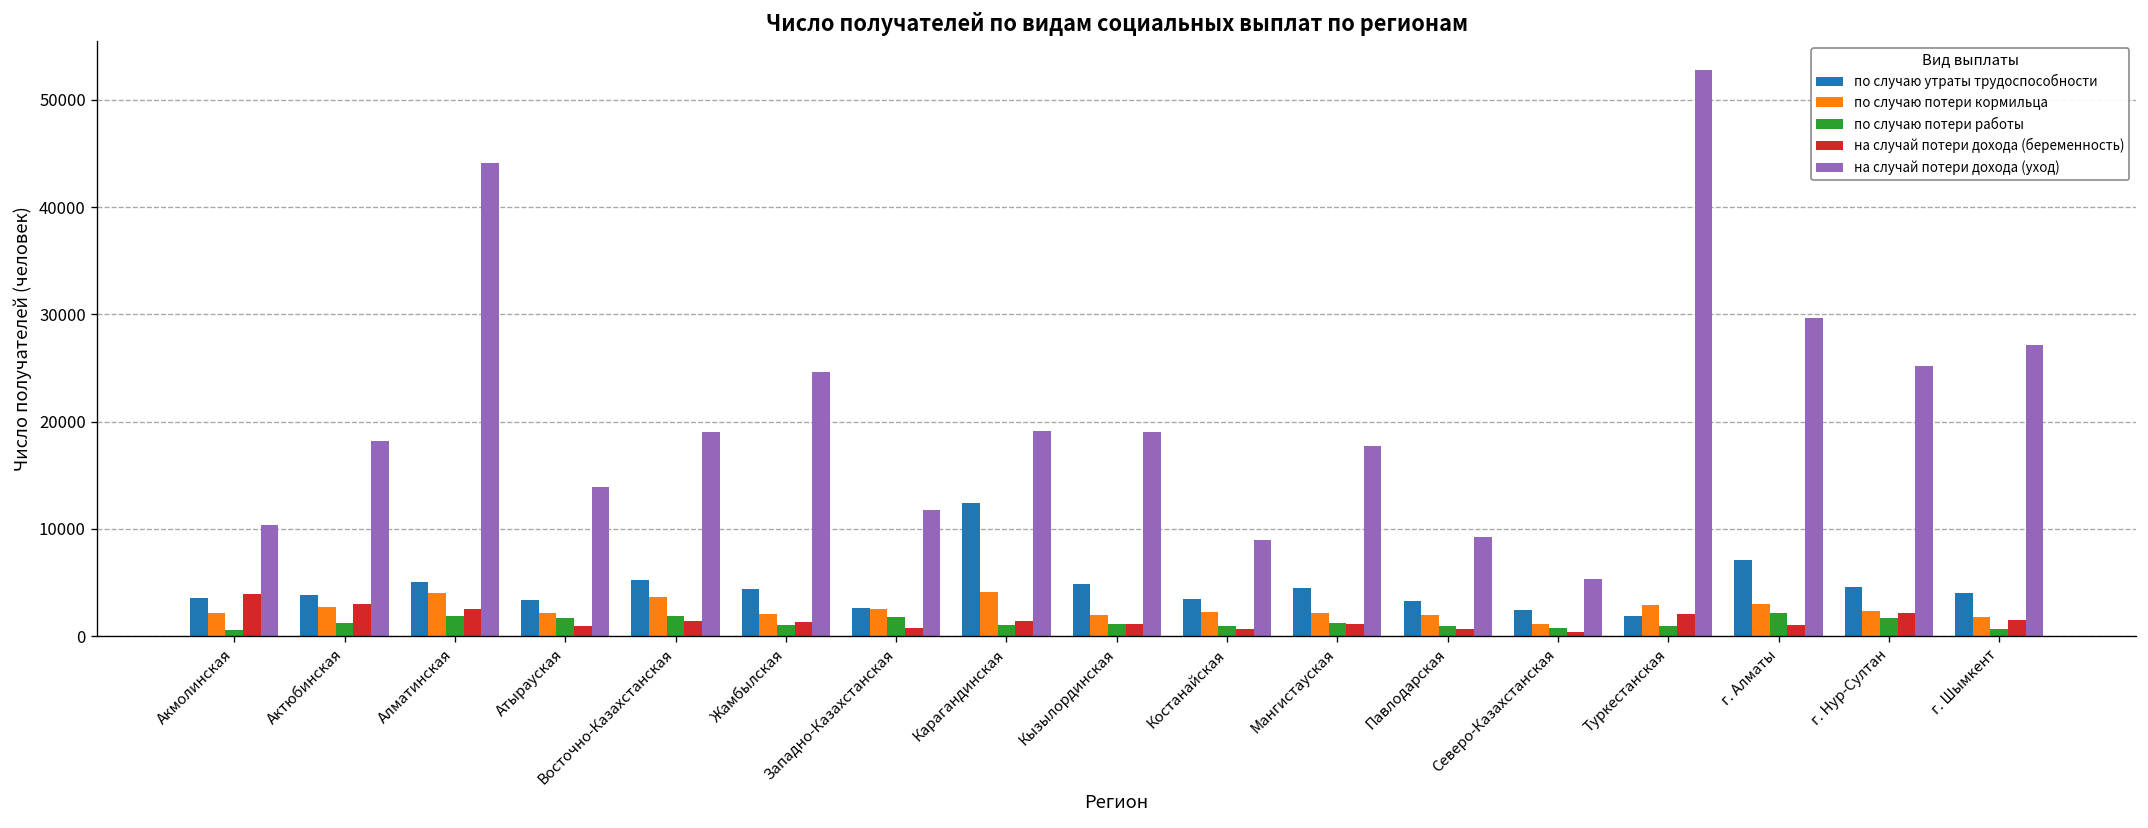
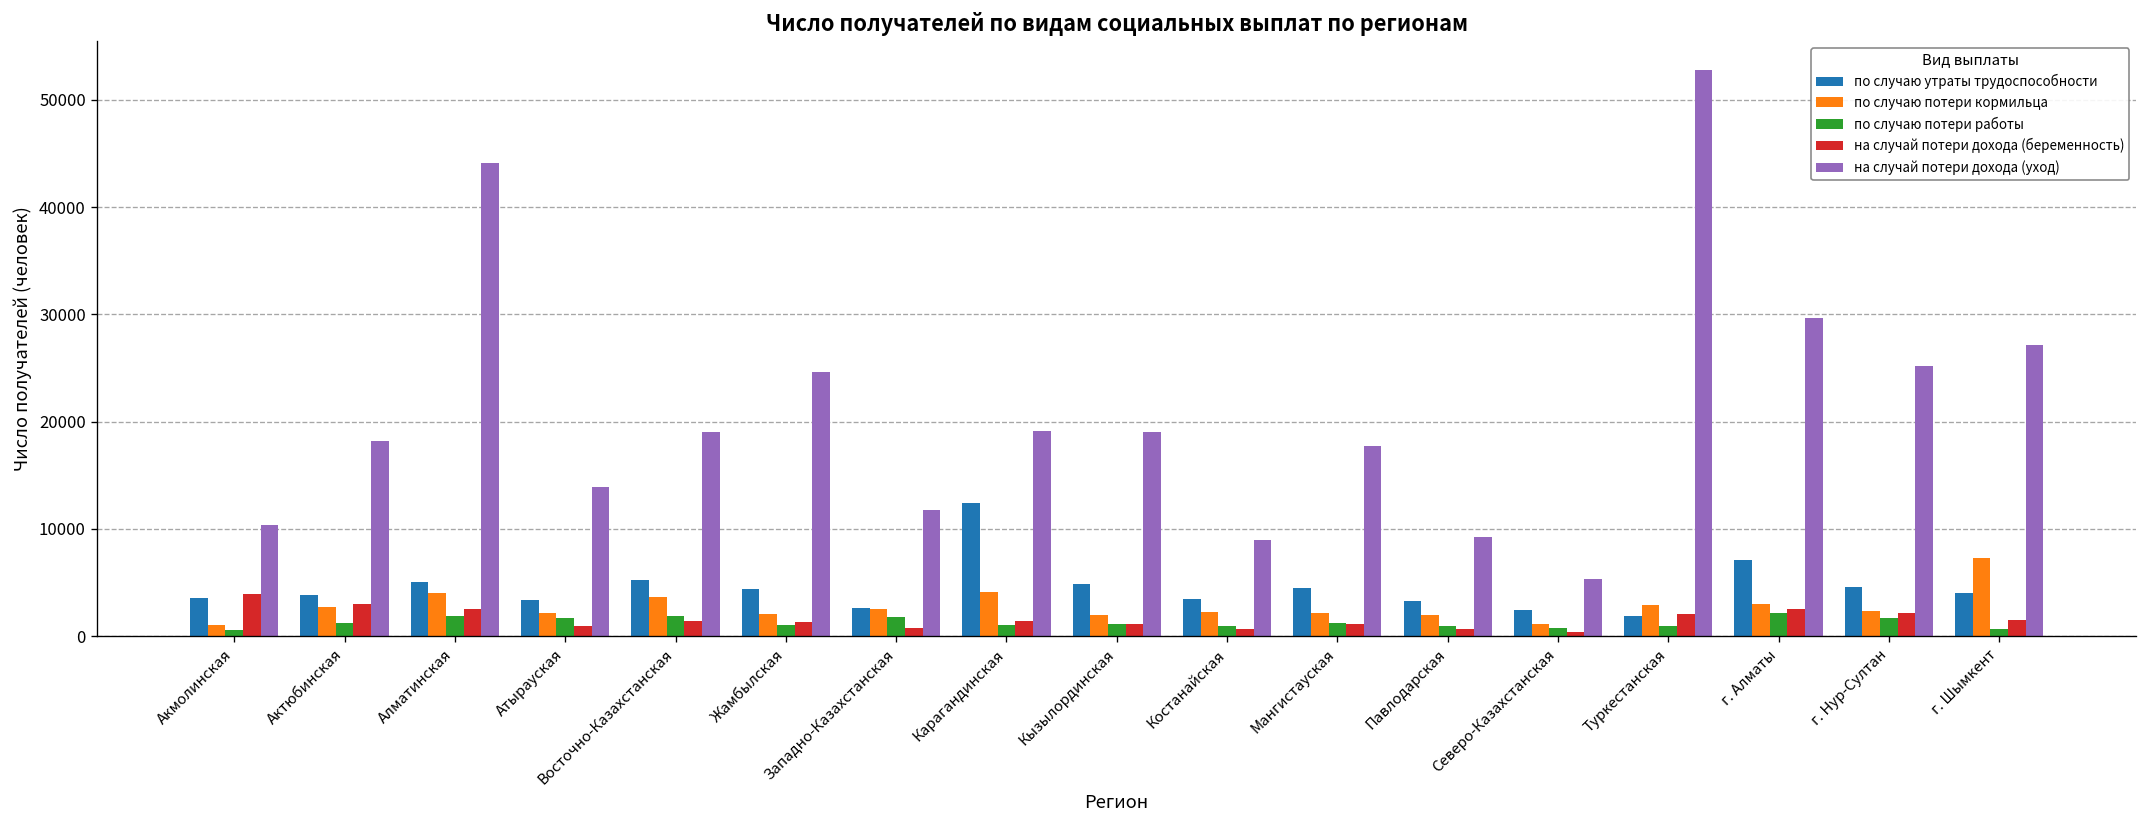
по случаю потери кормильца, Акмолинская: 2000 -> 1000
на случай потери дохода (беременность), г. Алматы: 1000 -> 3000
по случаю потери кормильца, г. Шымкент: 2000 -> 7000
